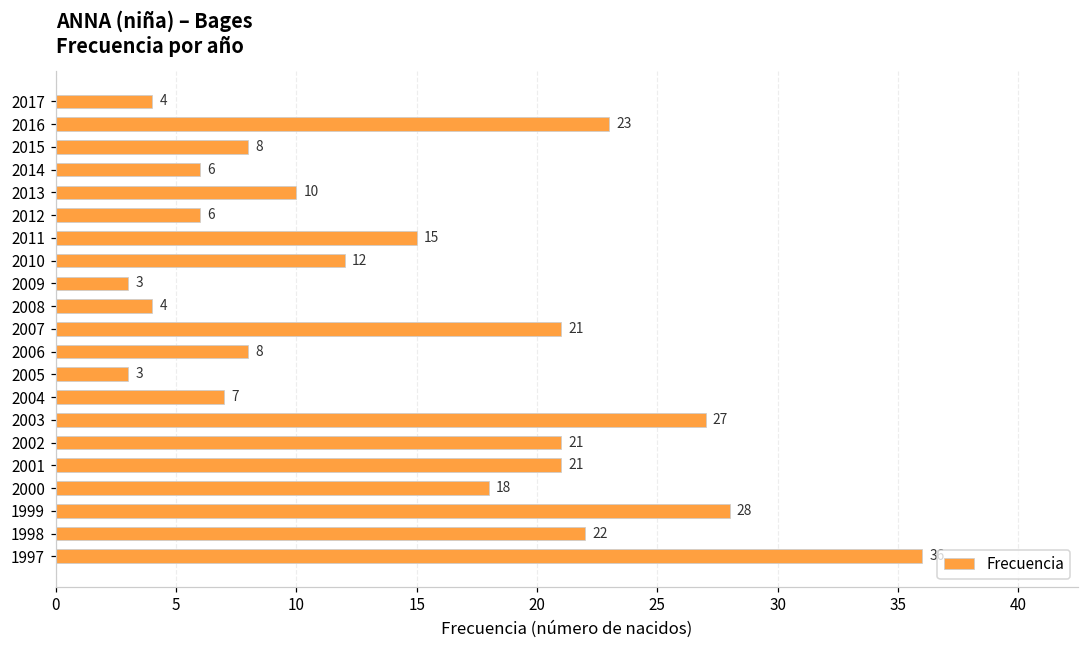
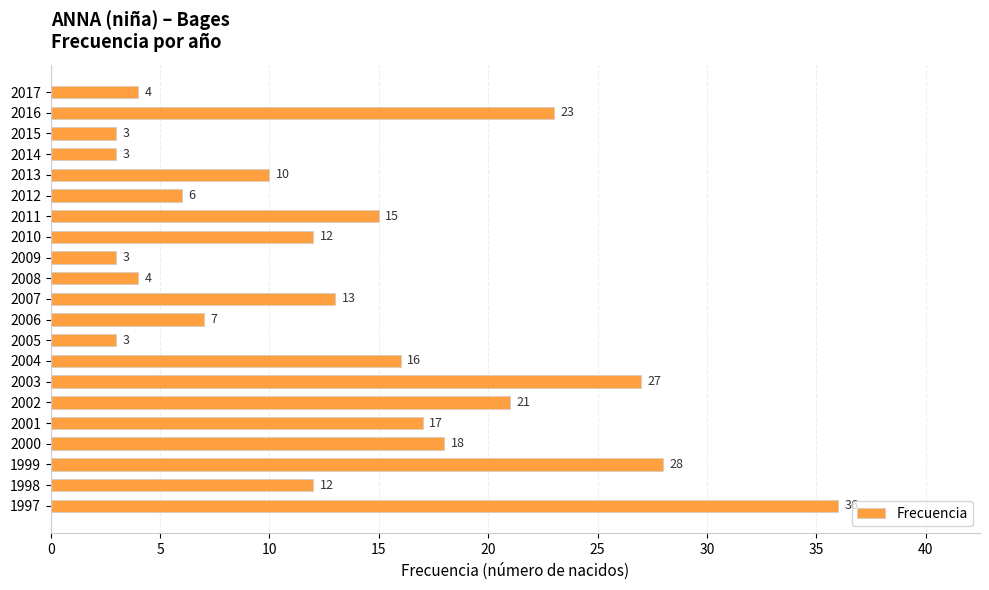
2015: 8 -> 3
2014: 6 -> 3
2007: 21 -> 13
2006: 8 -> 7
2004: 7 -> 16
2001: 21 -> 17
1998: 22 -> 12
